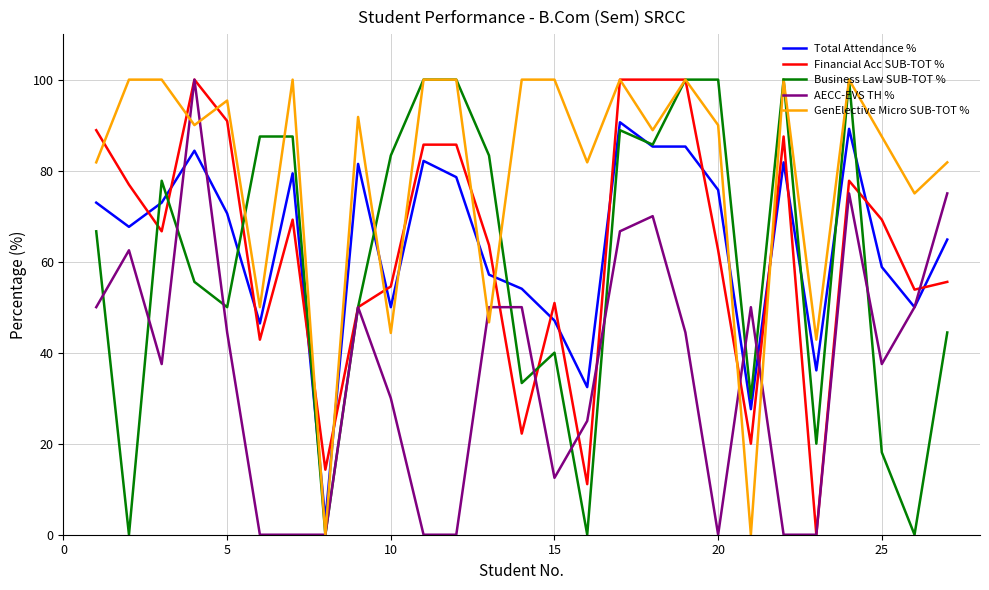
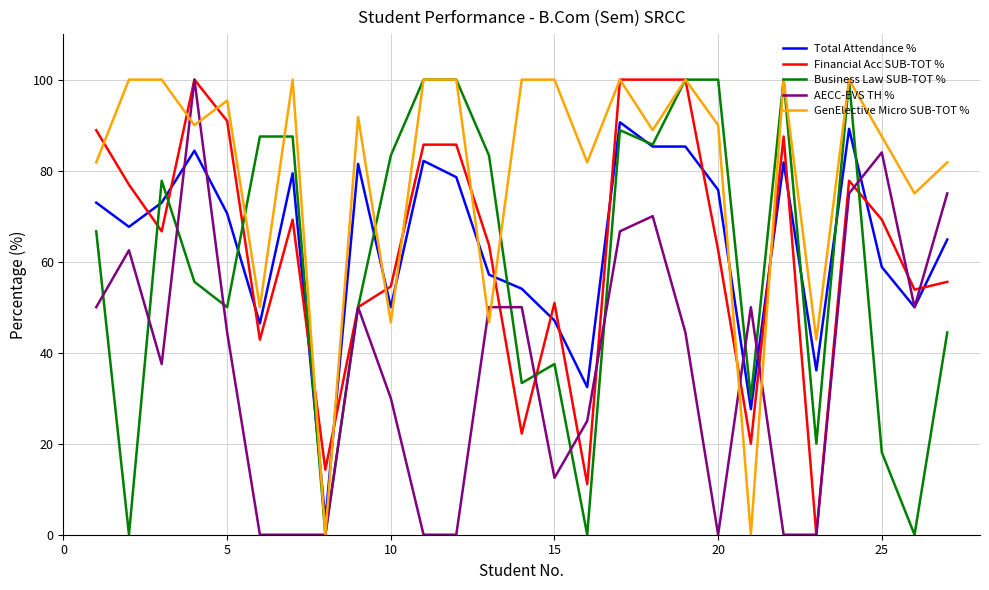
GenElective Micro SUB-TOT %, 10: 44 -> 47
Business Law SUB-TOT %, 15: 40 -> 38
AECC-EVS TH %, 25: 38 -> 84
